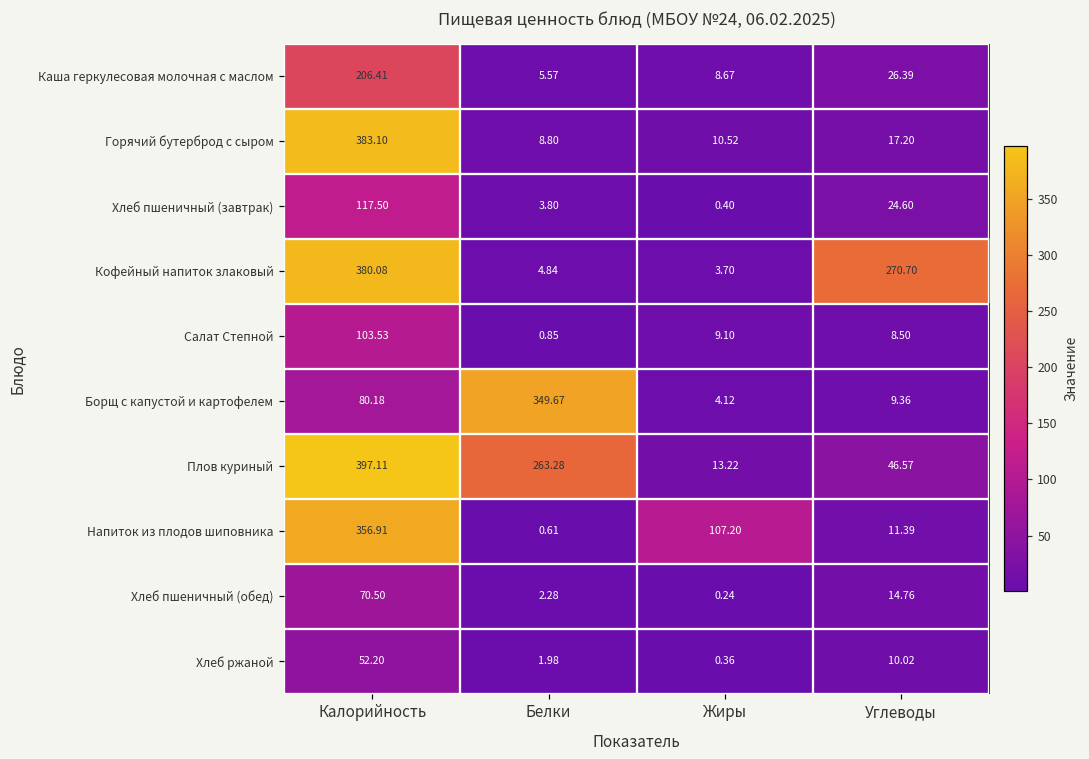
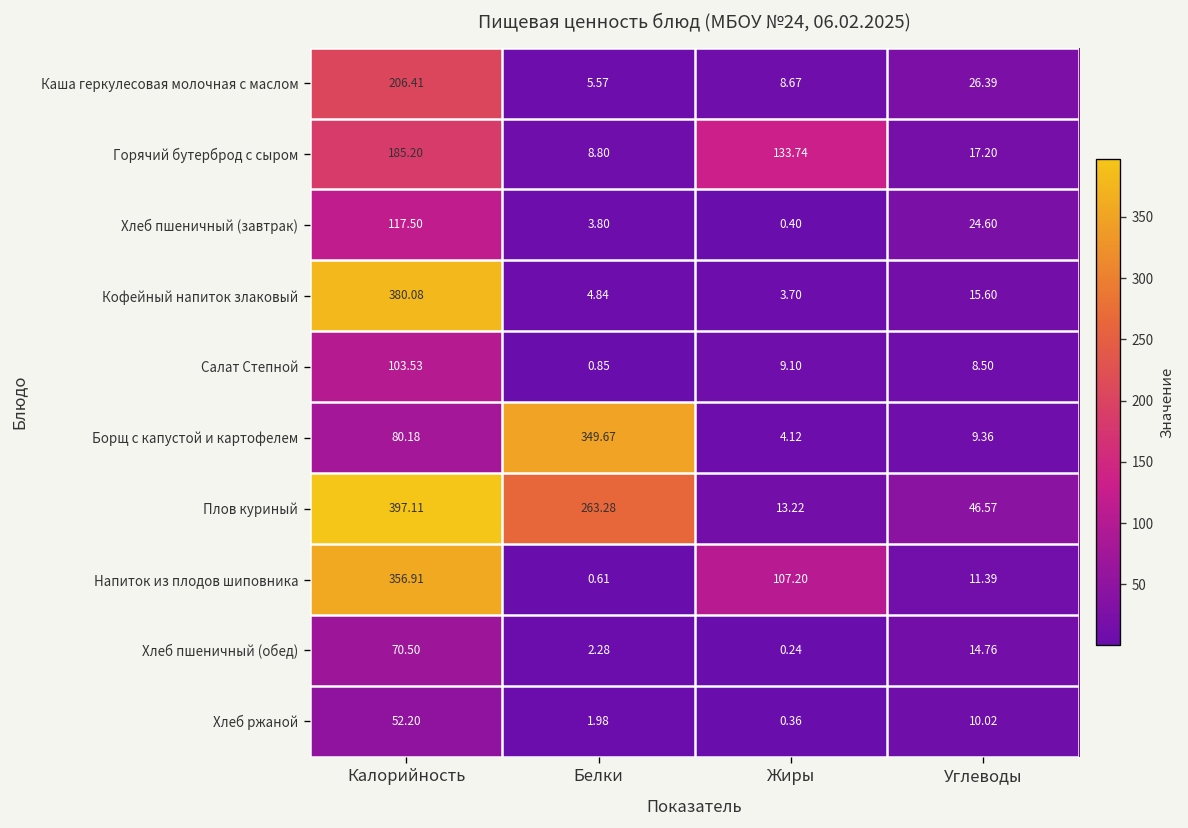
Горячий бутерброд с сыром, Калорийность: 383.10 -> 185.20
Горячий бутерброд с сыром, Жиры: 10.52 -> 133.74
Кофейный напиток злаковый, Углеводы: 270.70 -> 15.60
